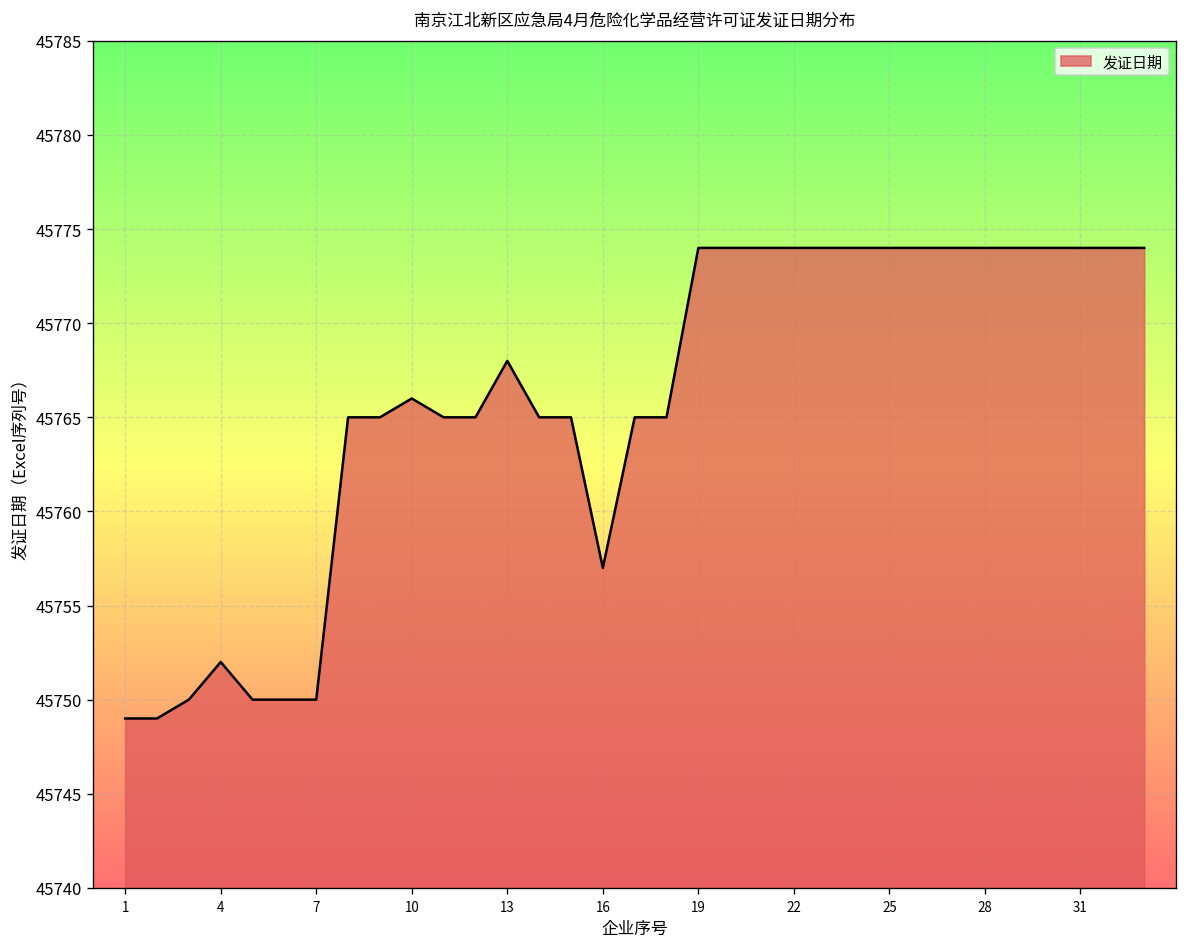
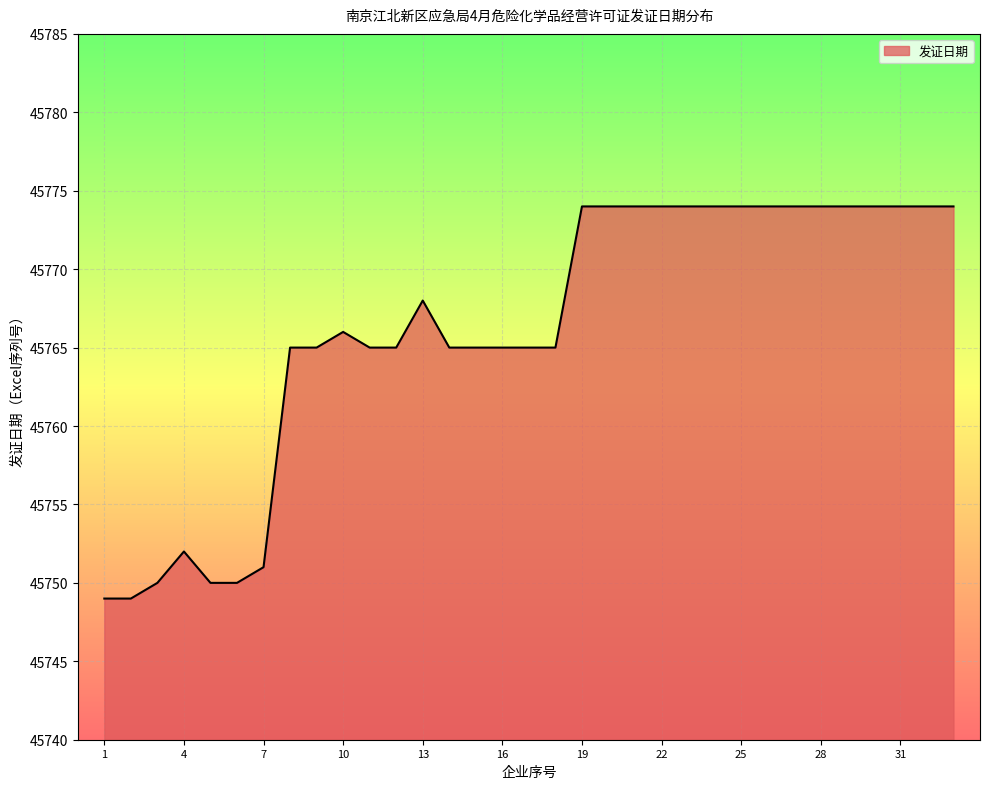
7: 45750 -> 45751
16: 45757 -> 45765
